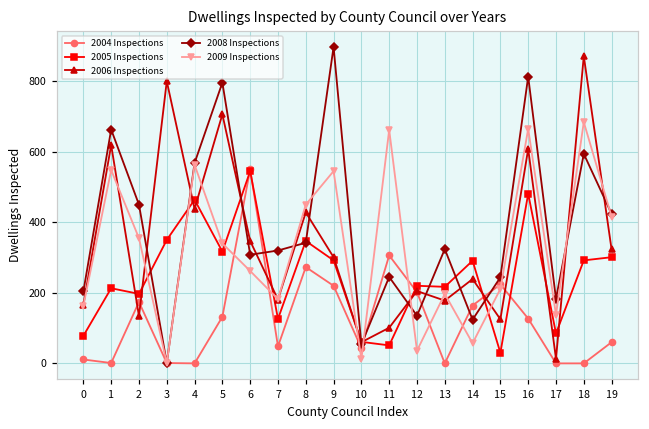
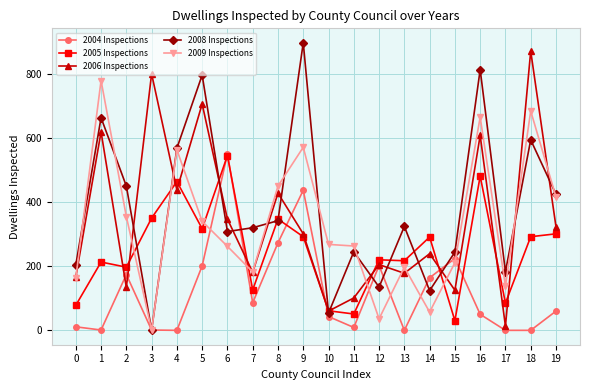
2009 Inspections, 1: 550 -> 780
2004 Inspections, 5: 130 -> 200
2004 Inspections, 7: 50 -> 90
2004 Inspections, 9: 220 -> 440
2009 Inspections, 9: 550 -> 570
2009 Inspections, 10: 10 -> 270
2004 Inspections, 11: 310 -> 10
2009 Inspections, 11: 660 -> 260
2004 Inspections, 16: 130 -> 50
